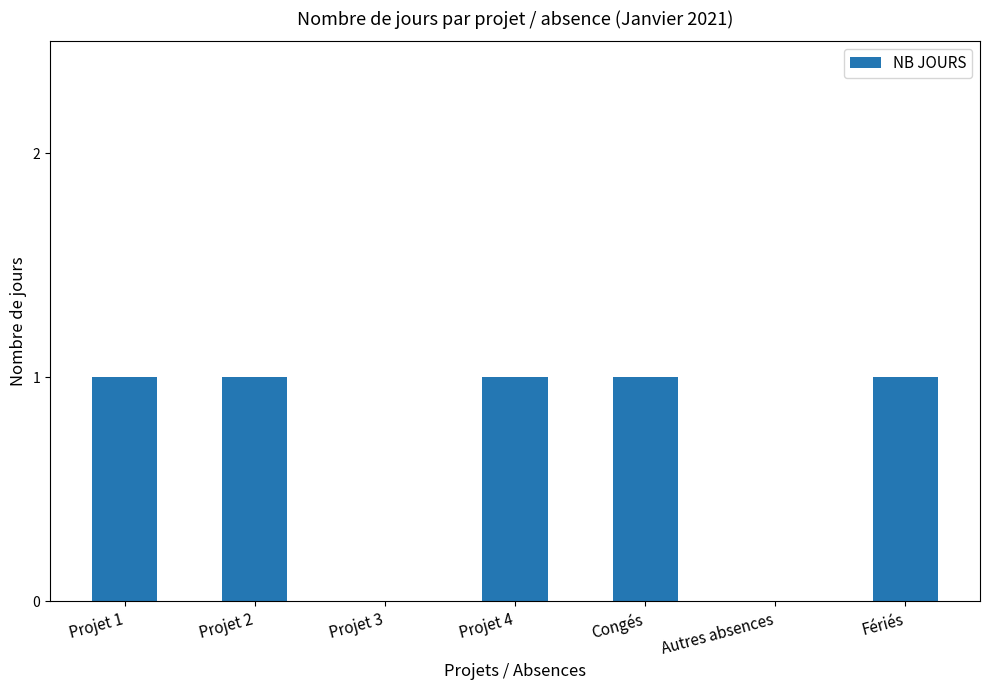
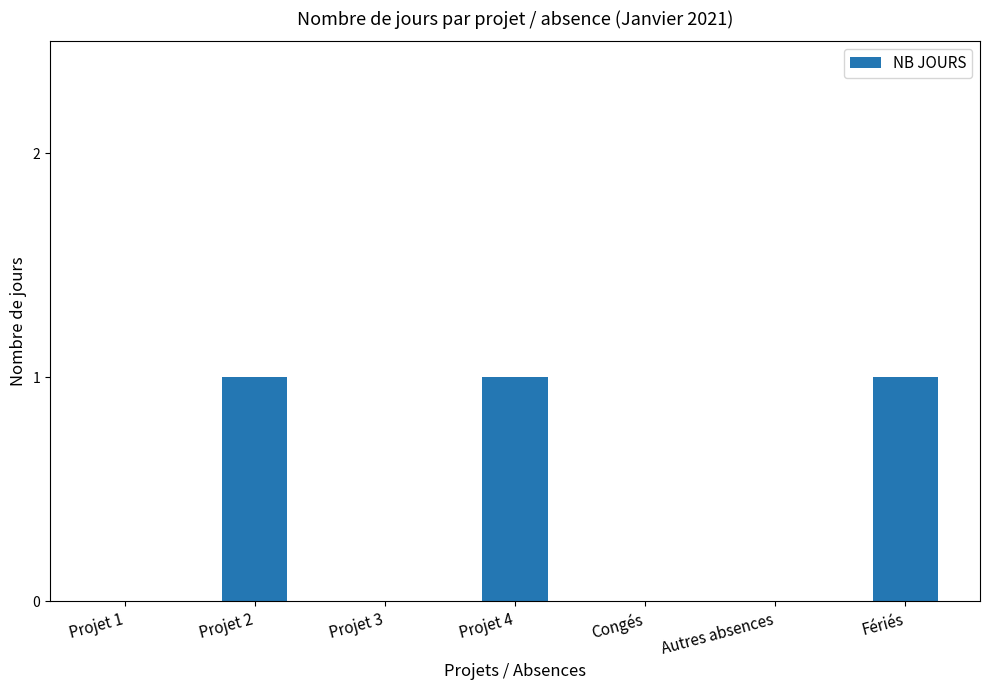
Projet 1: 1 -> 0
Congés: 1 -> 0
